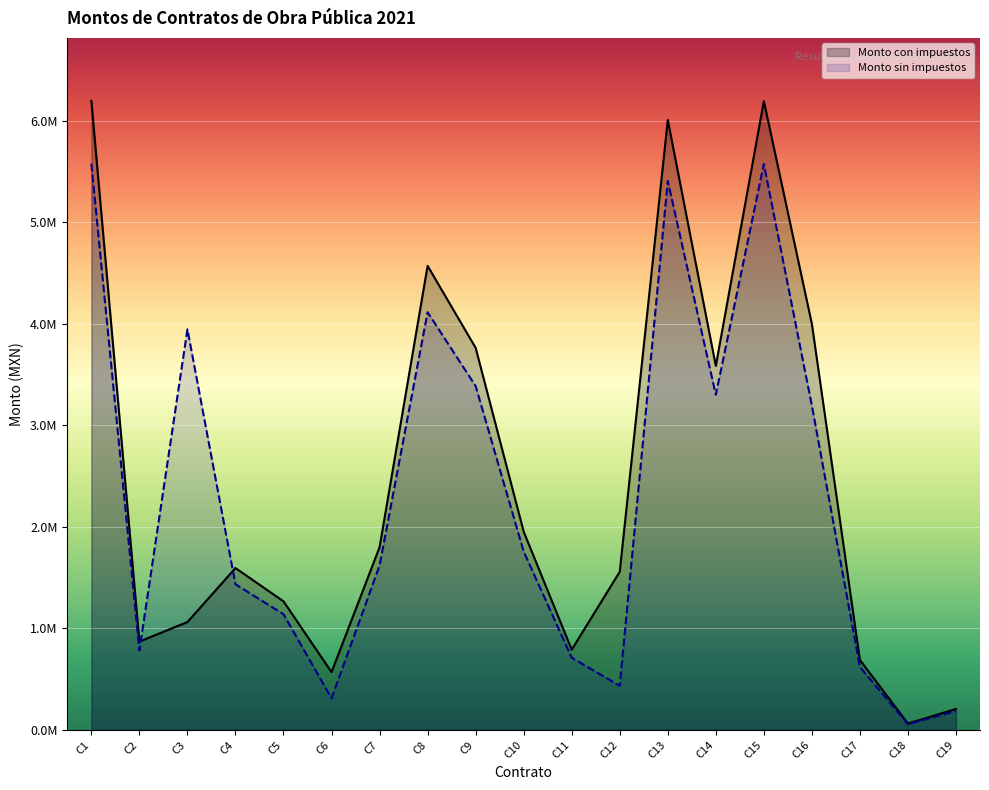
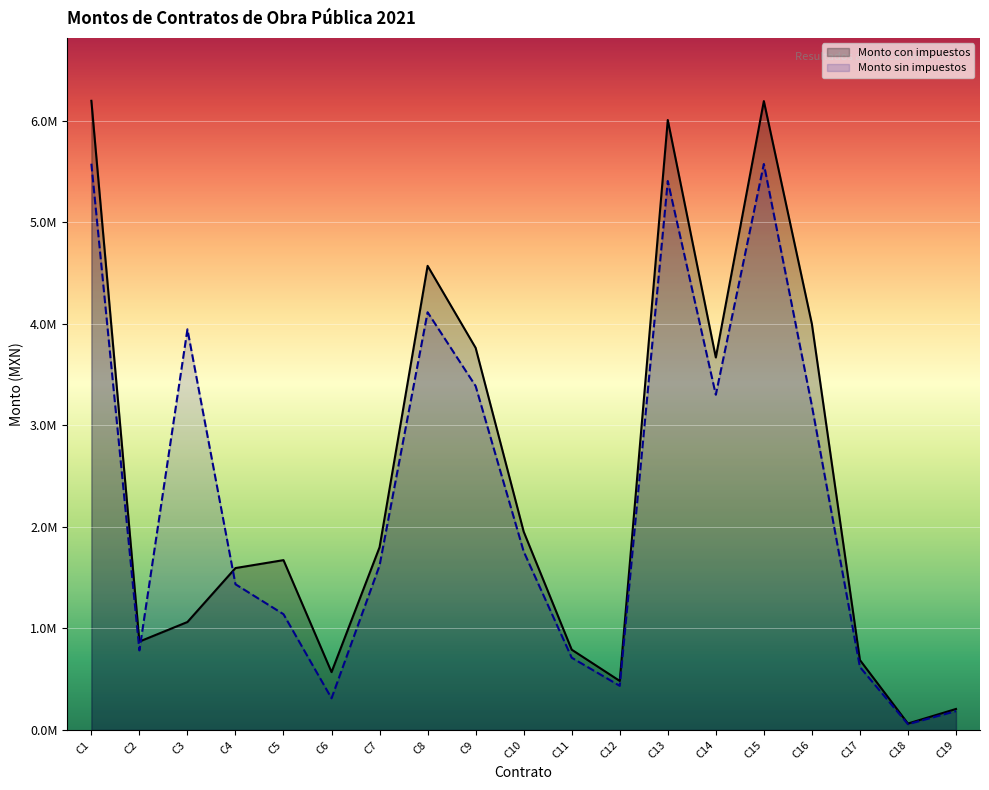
Monto con impuestos, C5: 1270000 -> 1670000
Monto con impuestos, C12: 1560000 -> 480000
Monto con impuestos, C14: 3590000 -> 3670000
